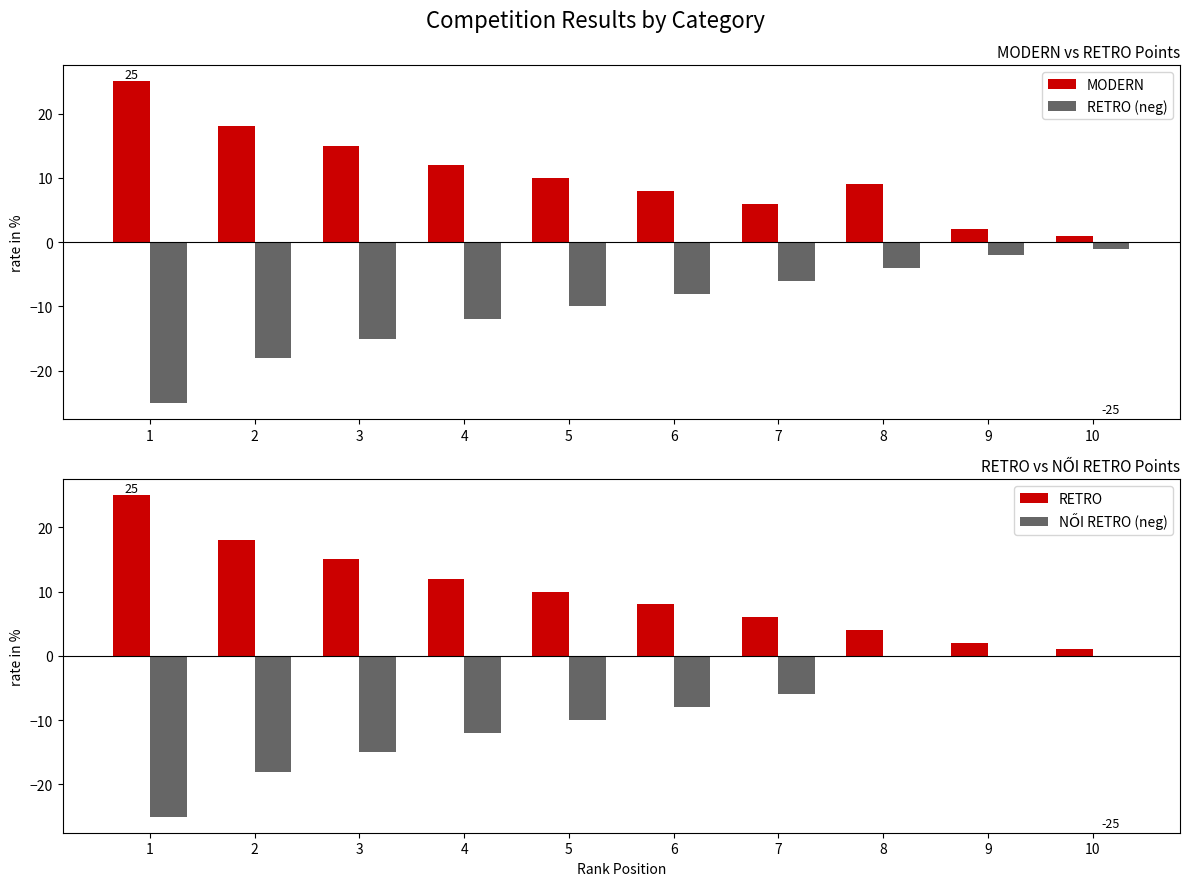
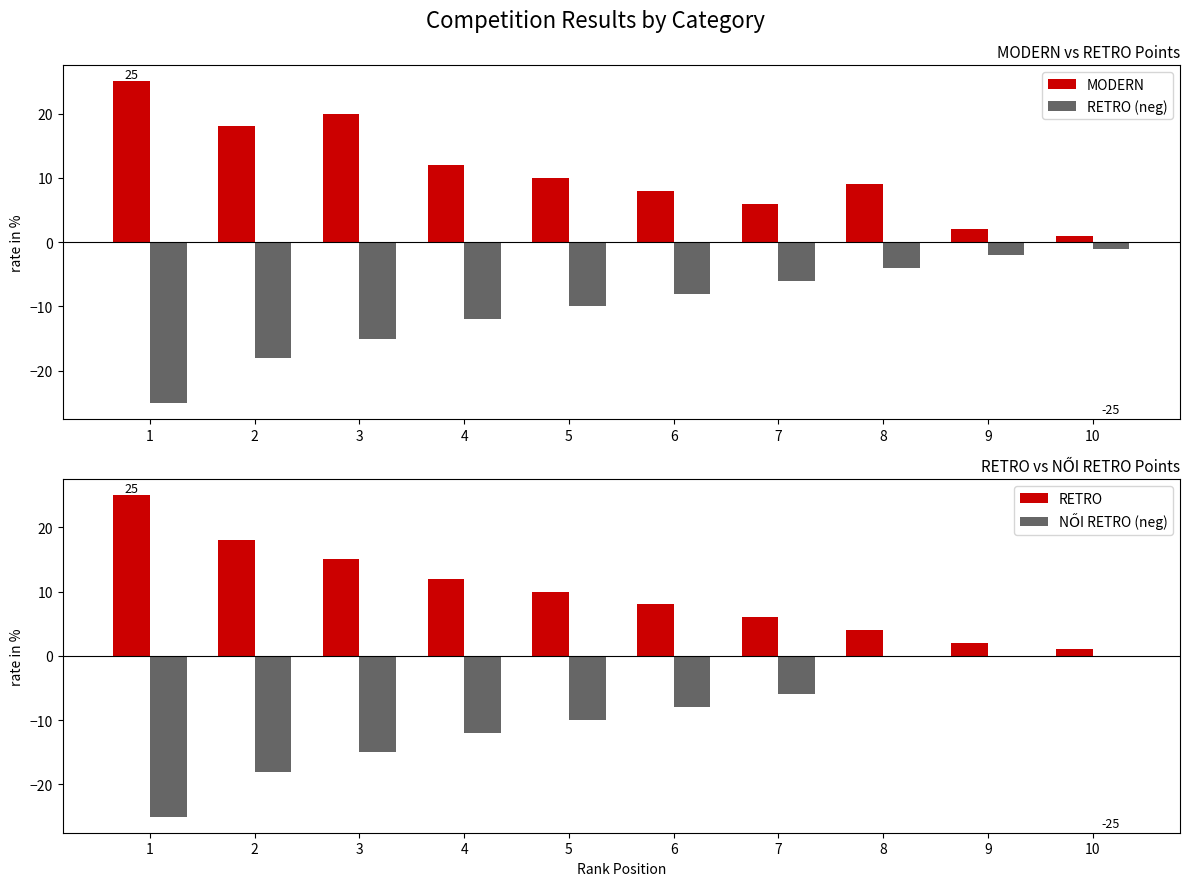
MODERN vs RETRO Points, MODERN, 3: 15 -> 20
